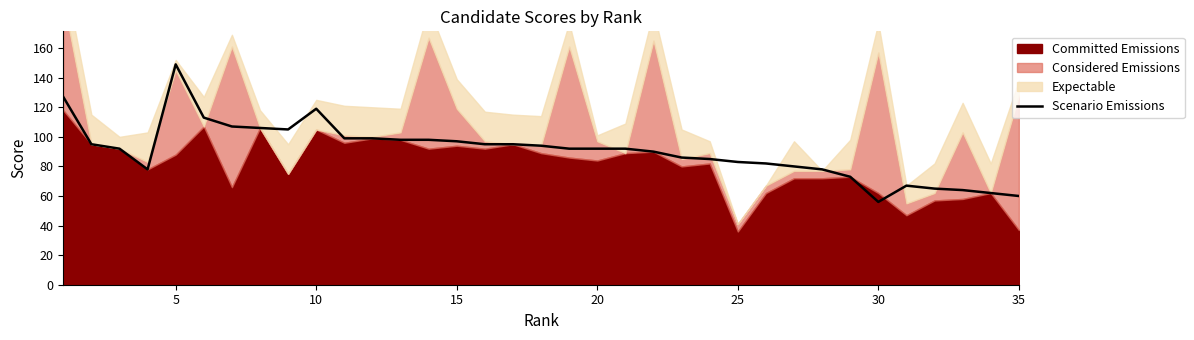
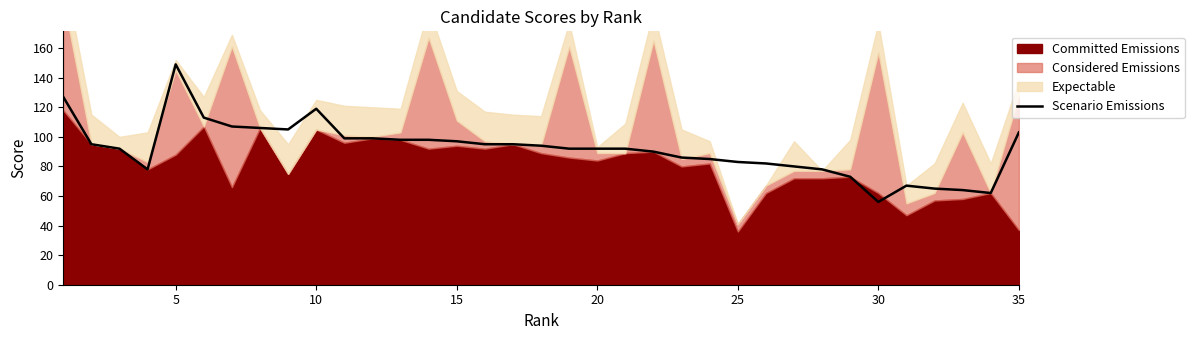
Considered Emissions, 15: 25 -> 17
Considered Emissions, 20: 13 -> 5
Scenario Emissions, 35: 60 -> 103
